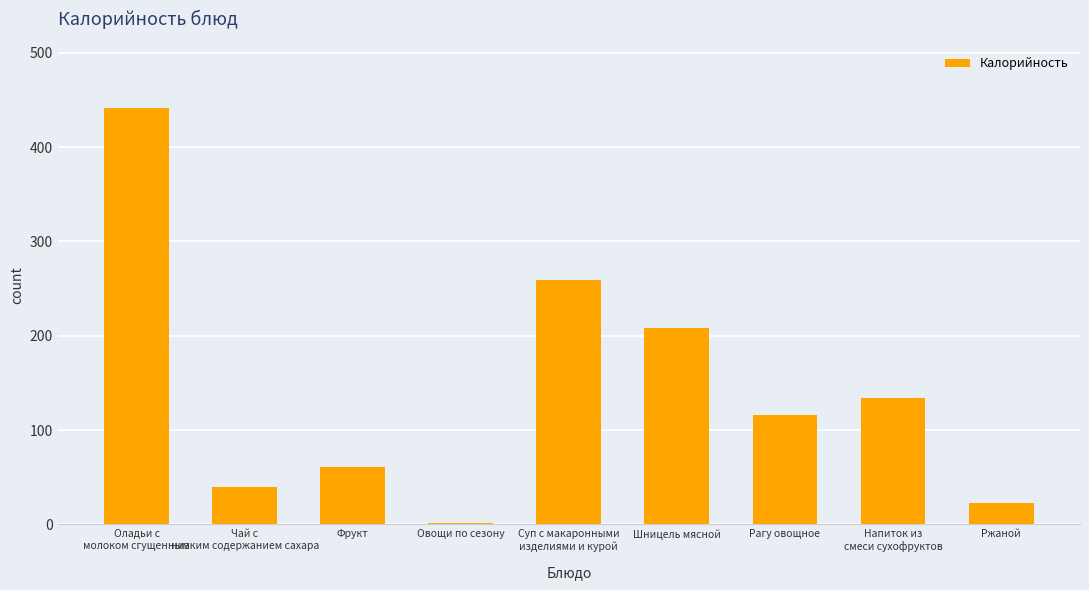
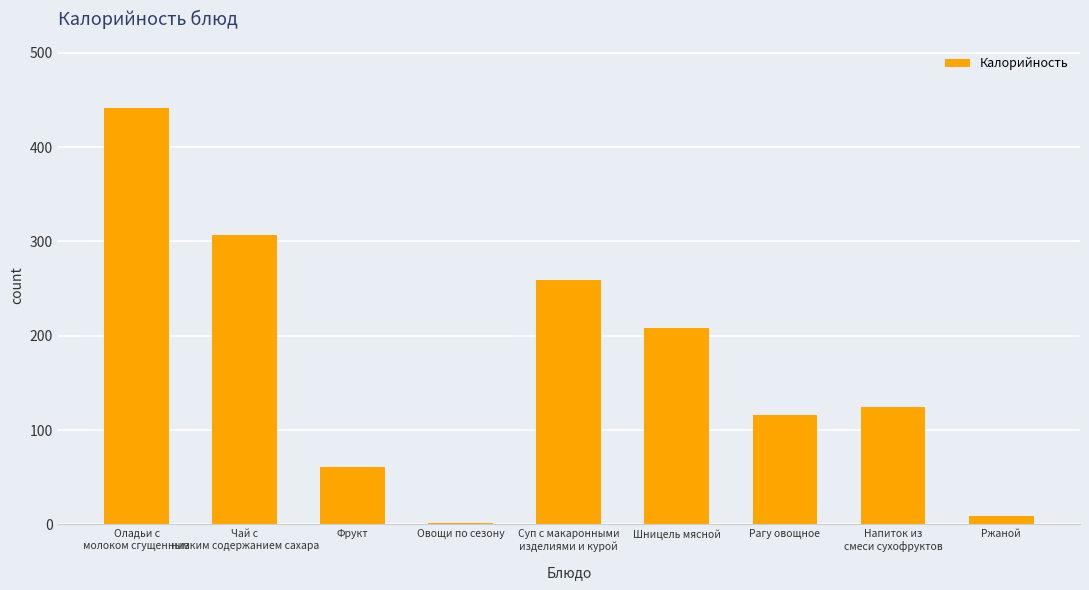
Чай с низким содержанием сахара: 40 -> 310
Напиток из смеси сухофруктов: 130 -> 120
Ржаной: 20 -> 10
